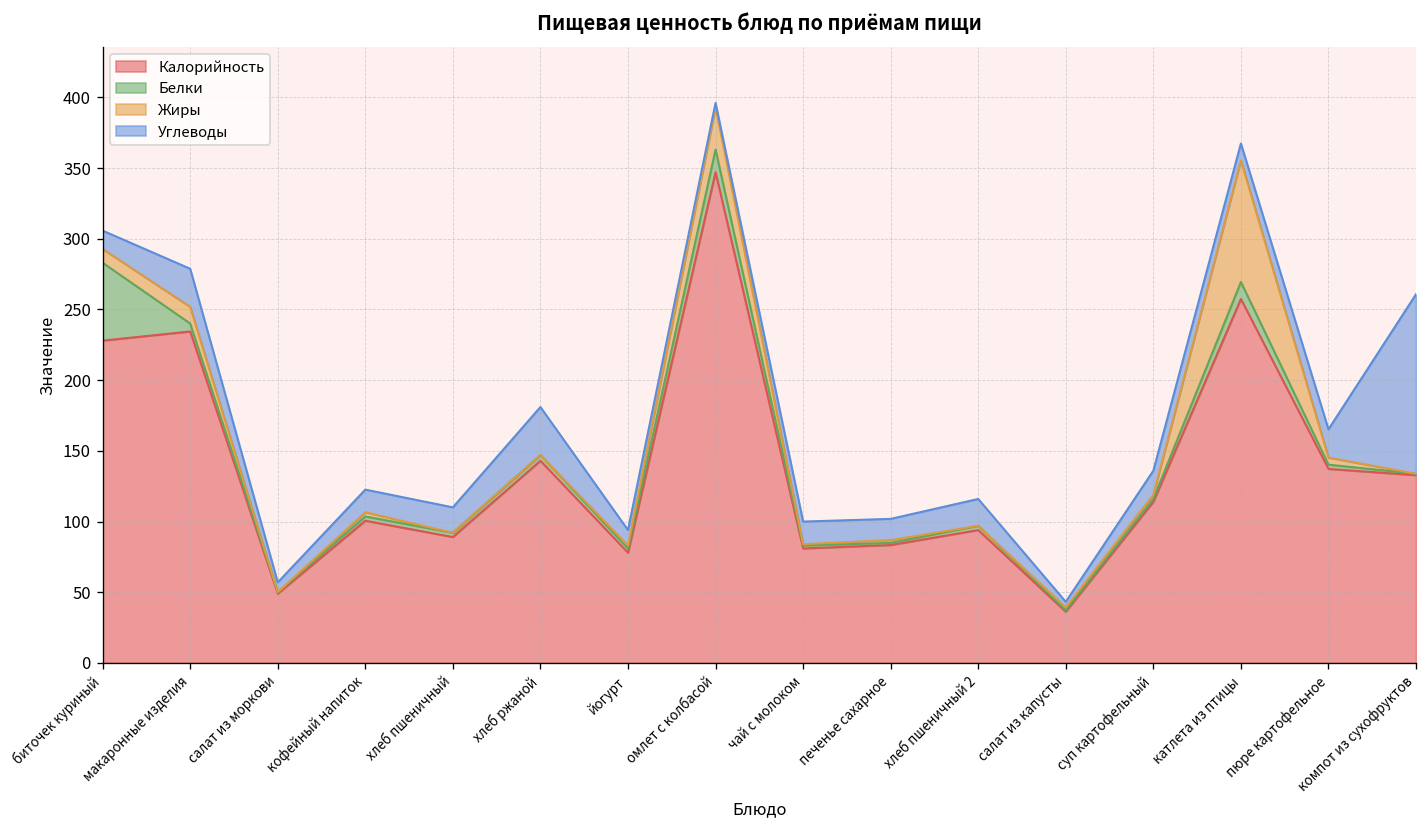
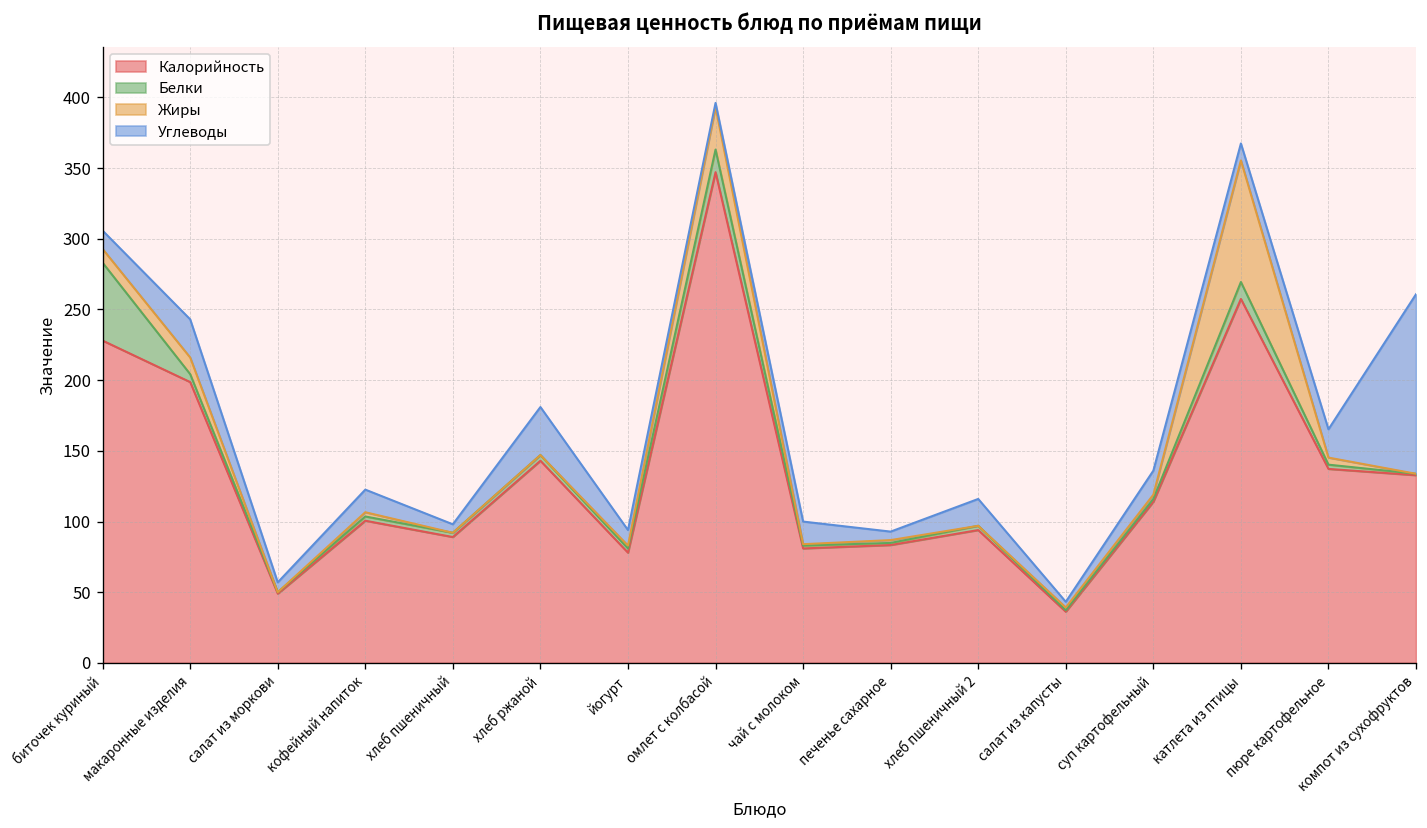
Калорийность, макаронные изделия: 234 -> 199
Углеводы, хлеб пшеничный: 18 -> 6
Углеводы, печенье сахарное: 15 -> 6
